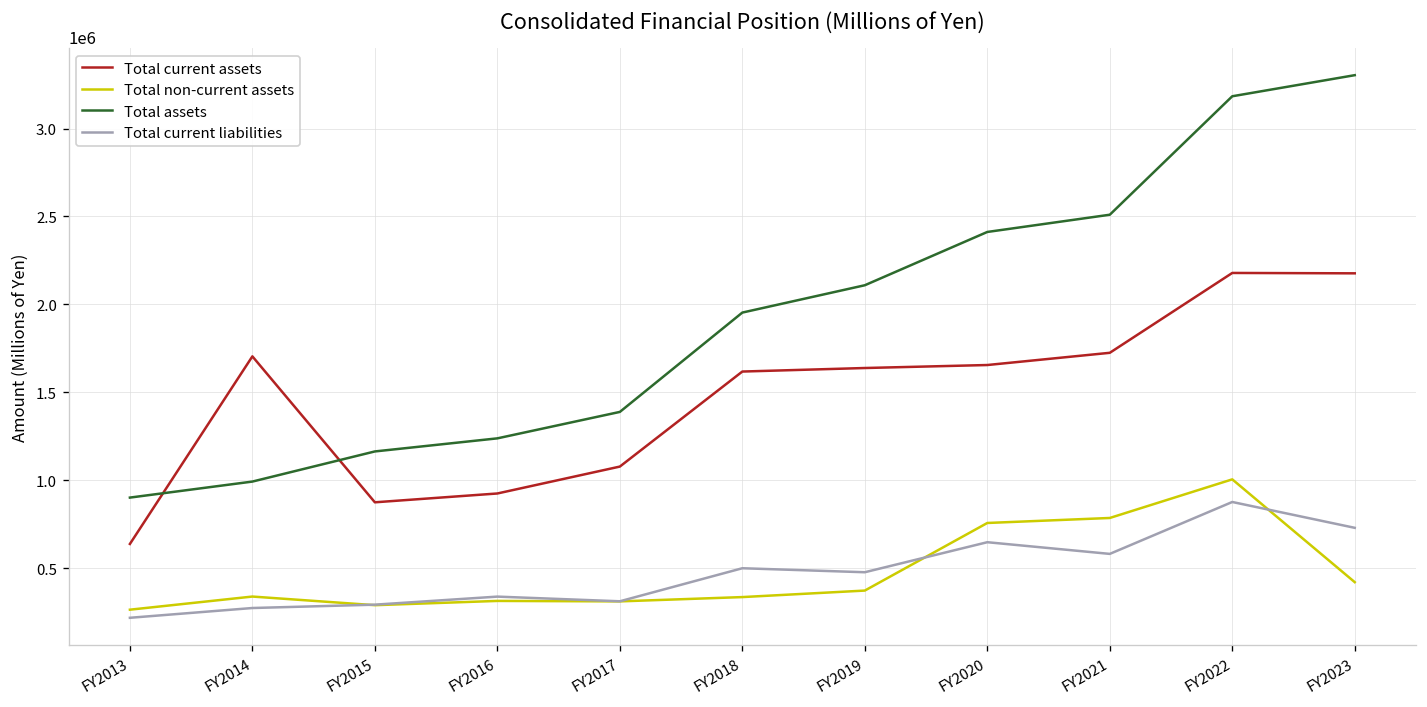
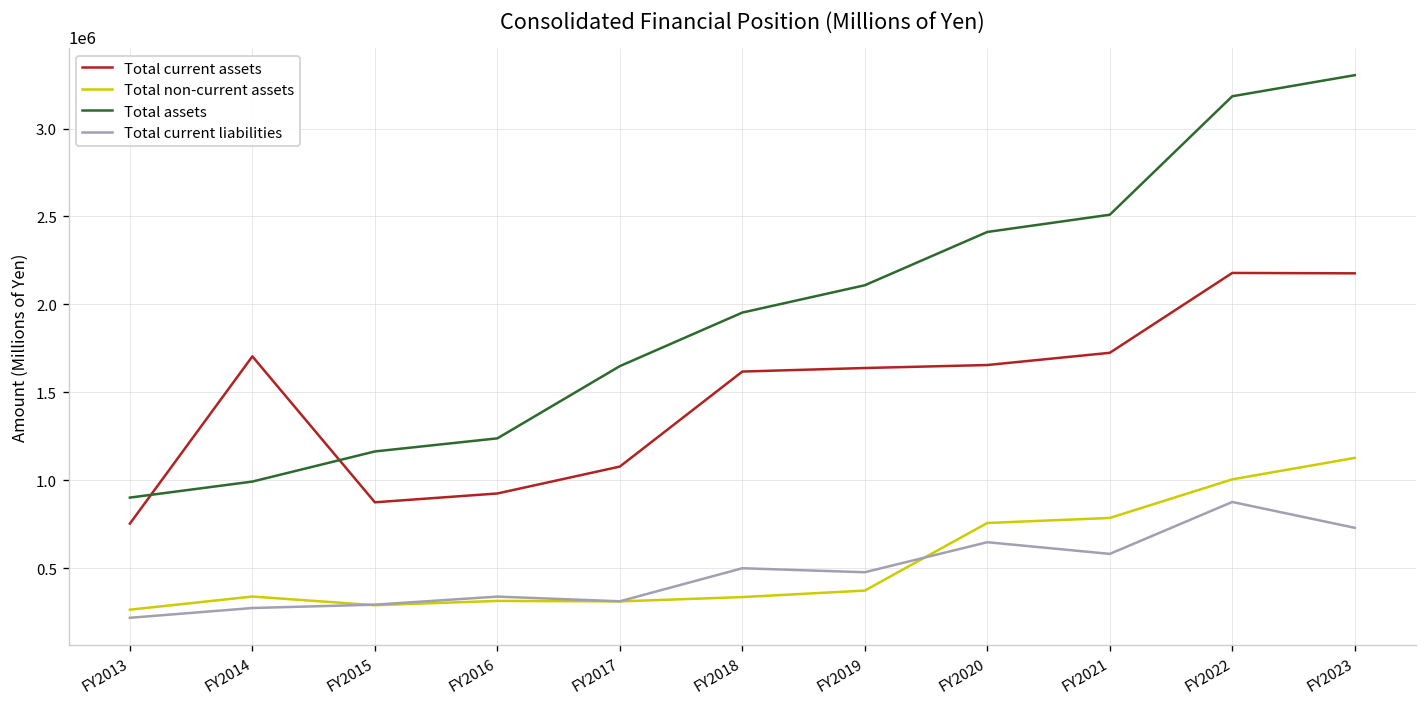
Total current assets, FY2013: 640000 -> 750000
Total assets, FY2017: 1390000 -> 1650000
Total non-current assets, FY2023: 420000 -> 1130000
